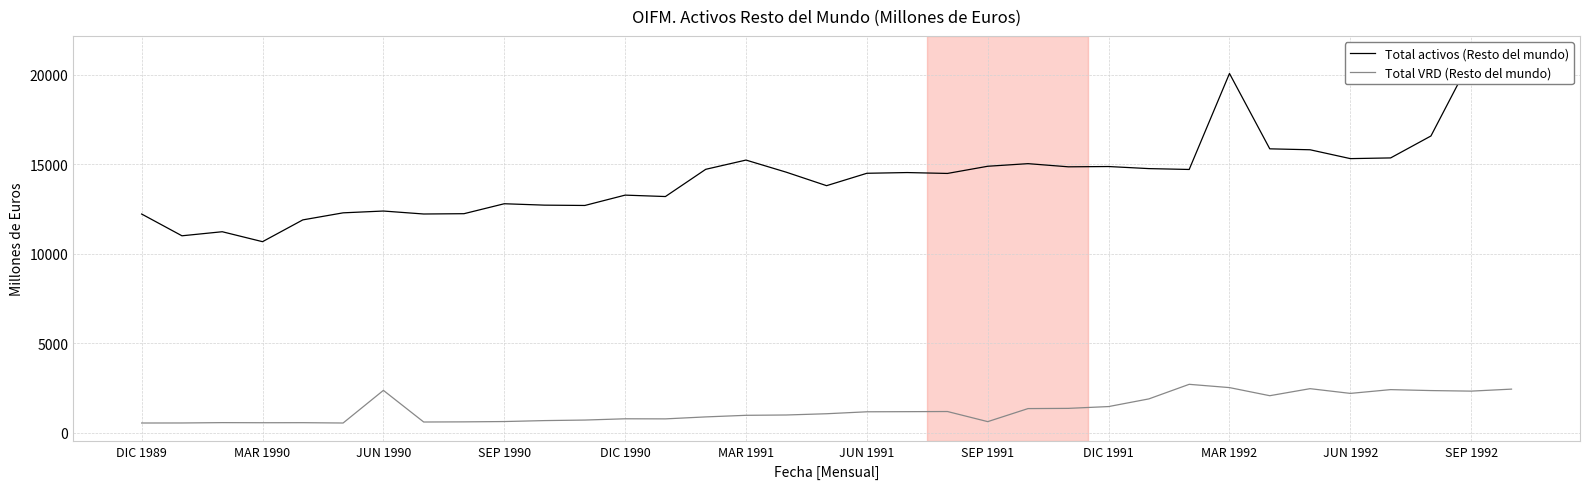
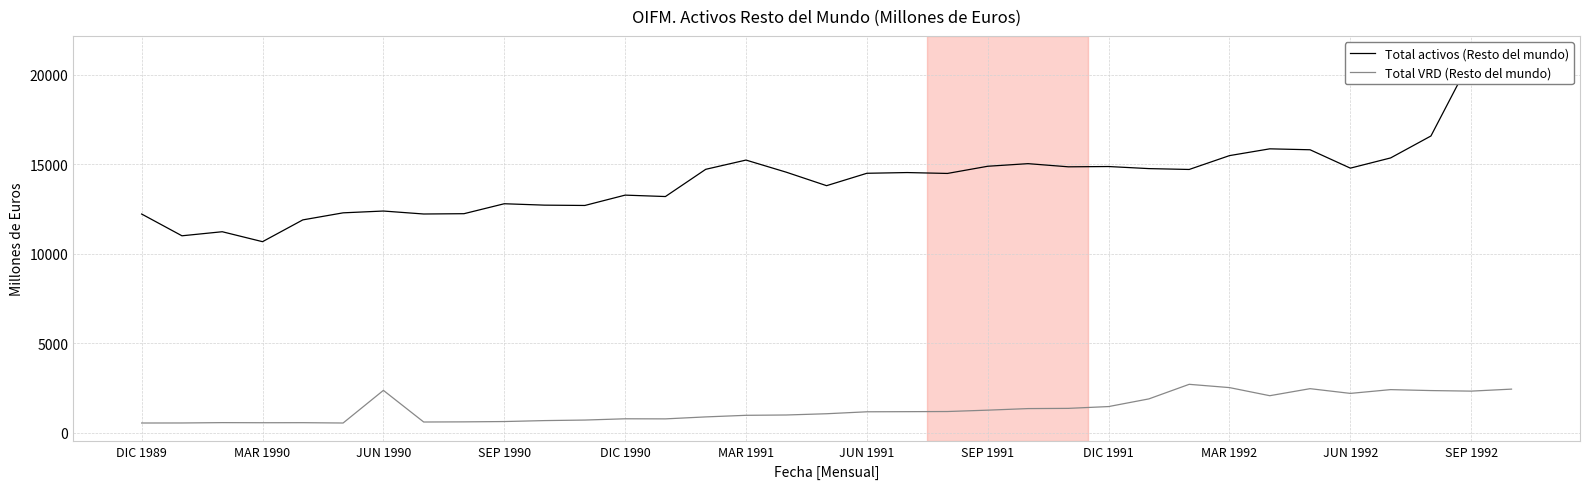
Total VRD (Resto del mundo), SEP 1991: 600 -> 1300
Total activos (Resto del mundo), MAR 1992: 20100 -> 15500
Total activos (Resto del mundo), JUN 1992: 15300 -> 14800
